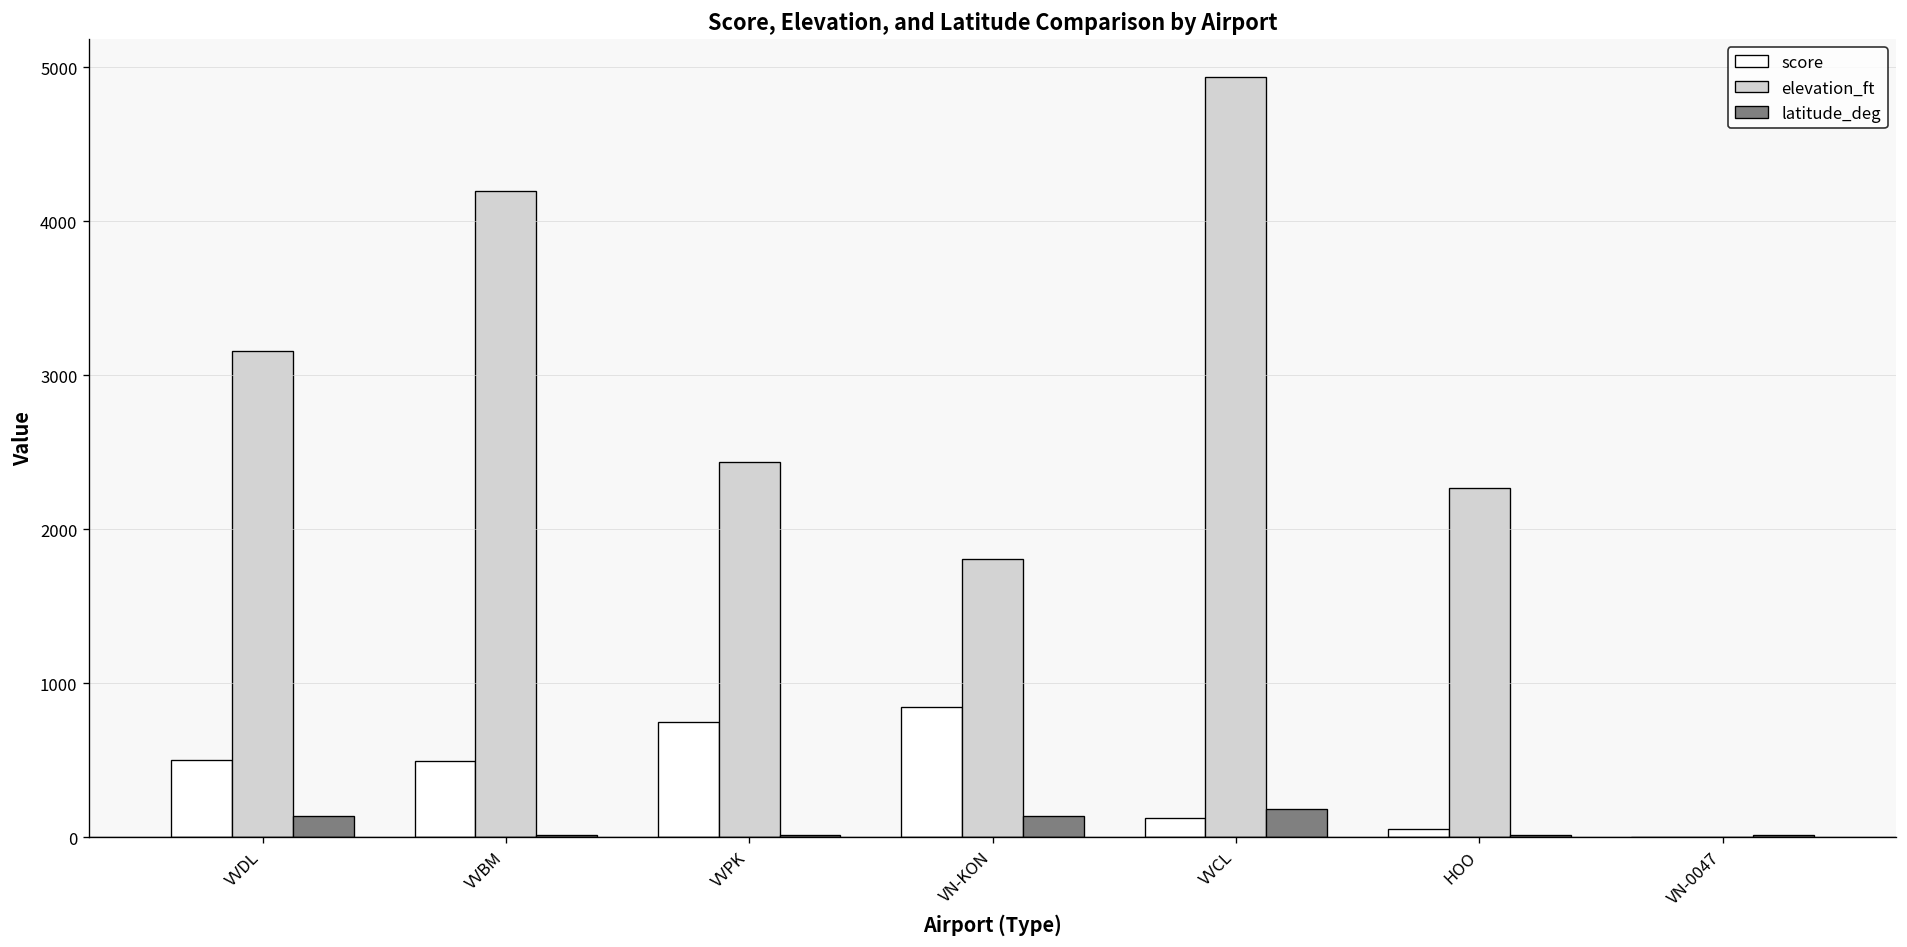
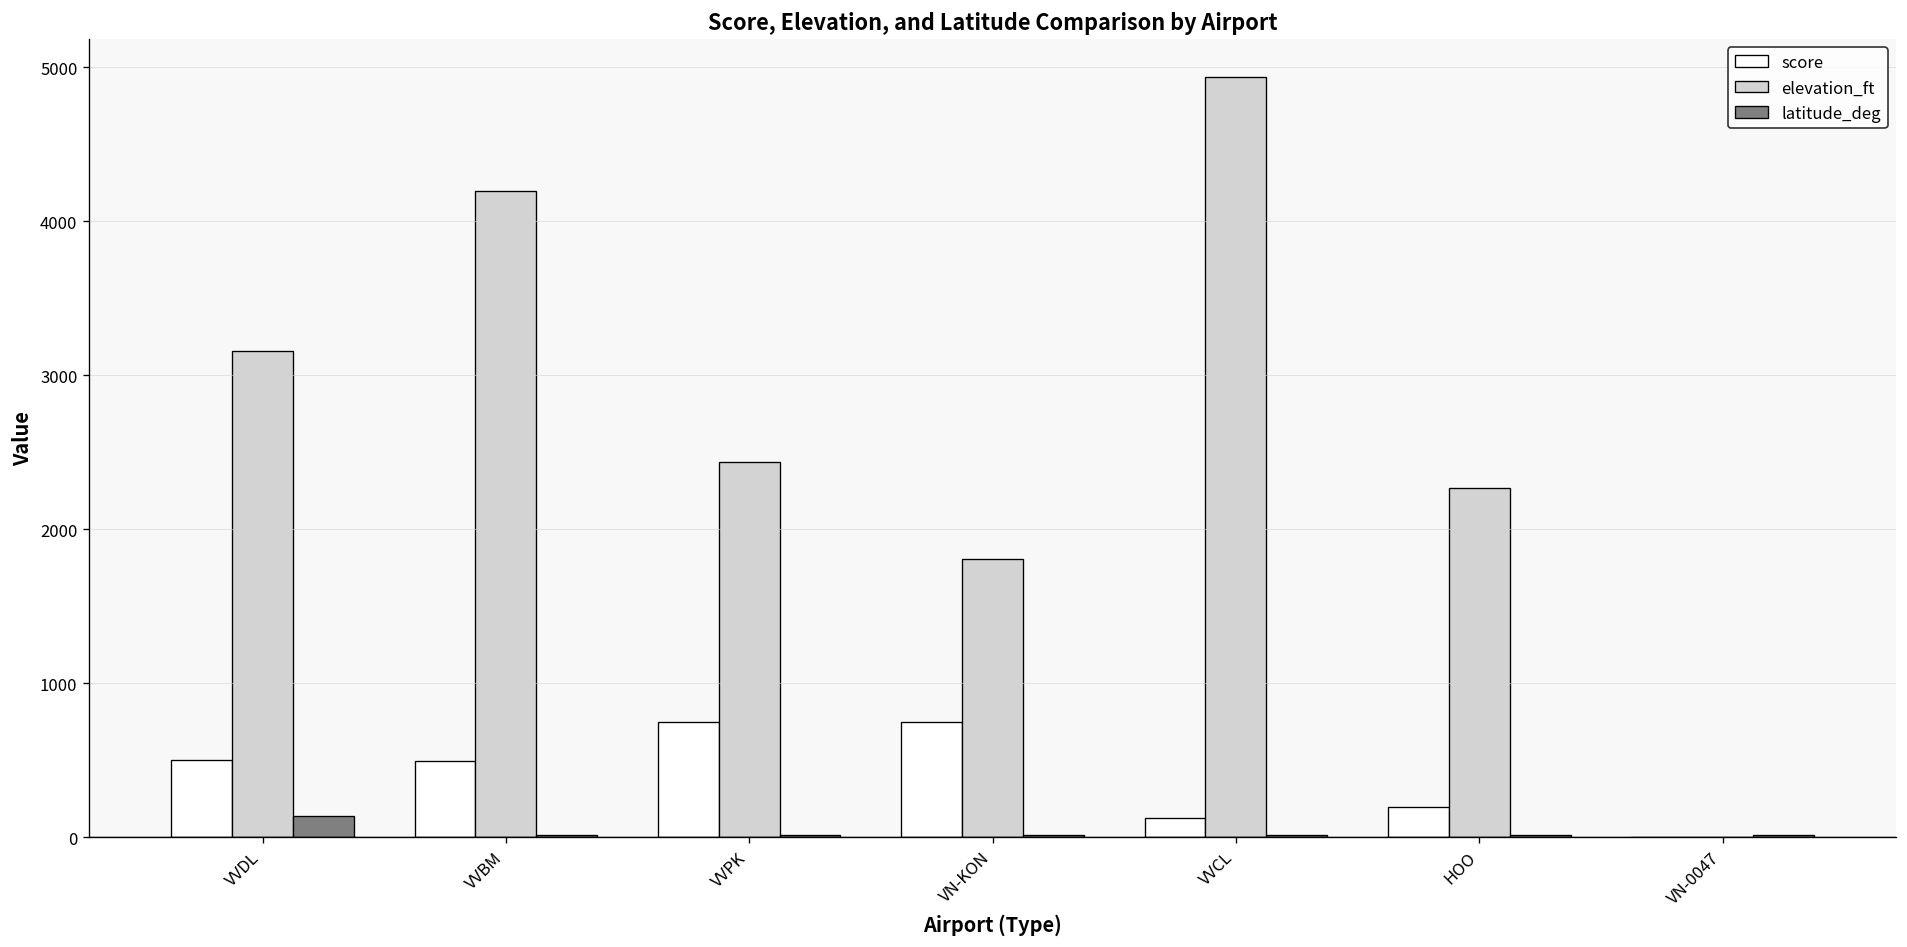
score, VN-KON: 850 -> 750
latitude_deg, VN-KON: 140 -> 10
latitude_deg, VVCL: 180 -> 10
score, HOO: 50 -> 200
